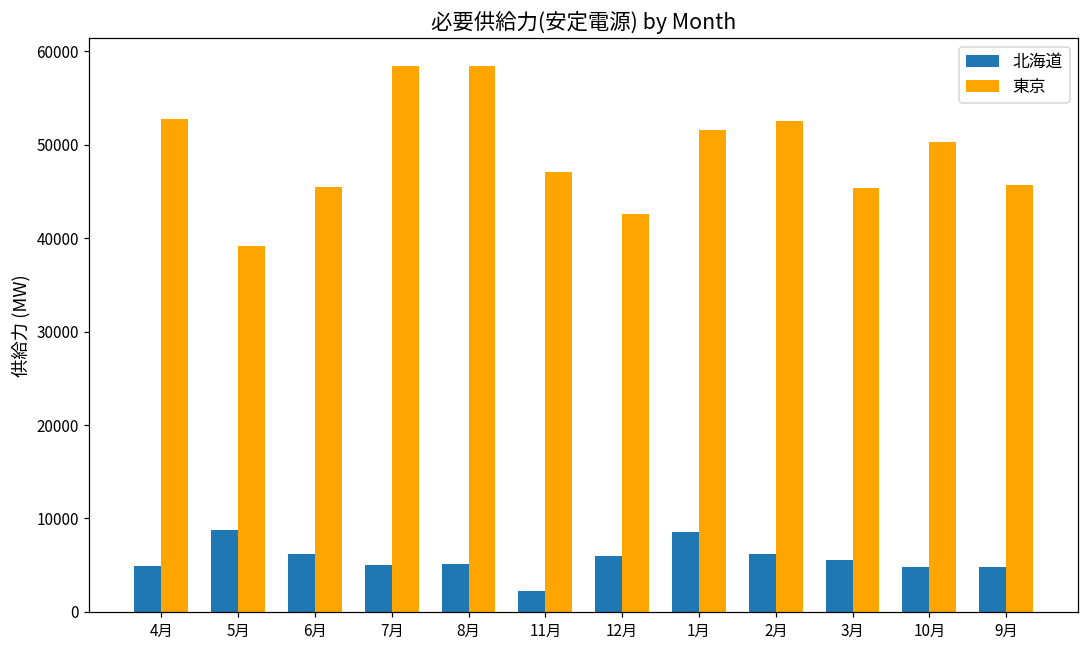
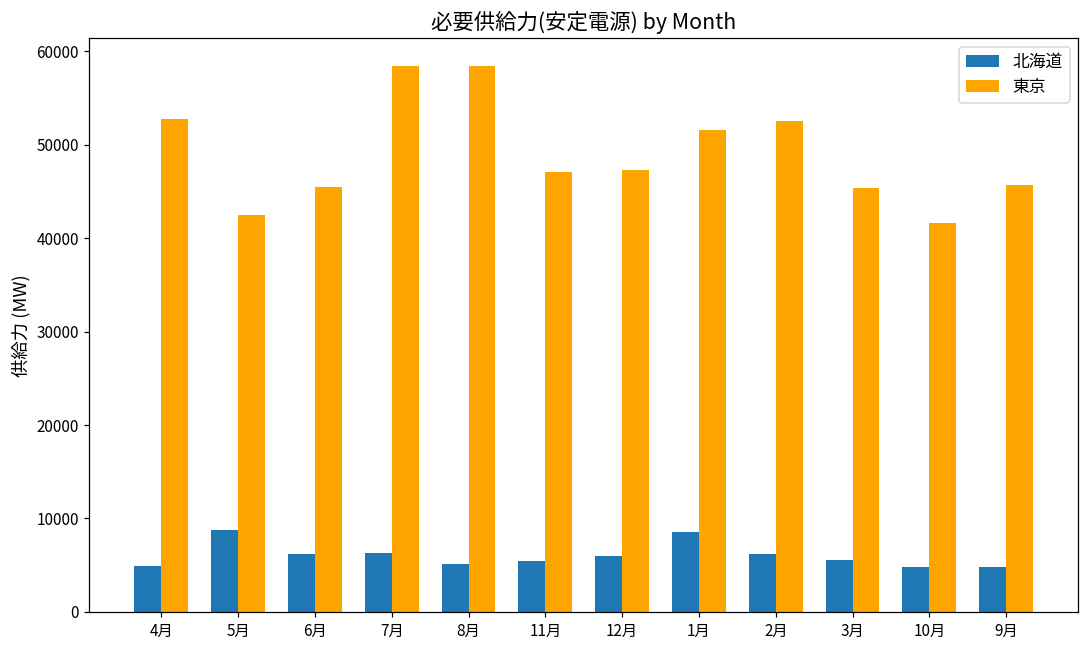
東京, 5月: 39000 -> 42000
北海道, 7月: 5000 -> 6000
北海道, 11月: 2000 -> 5000
東京, 12月: 43000 -> 47000
東京, 10月: 50000 -> 42000
